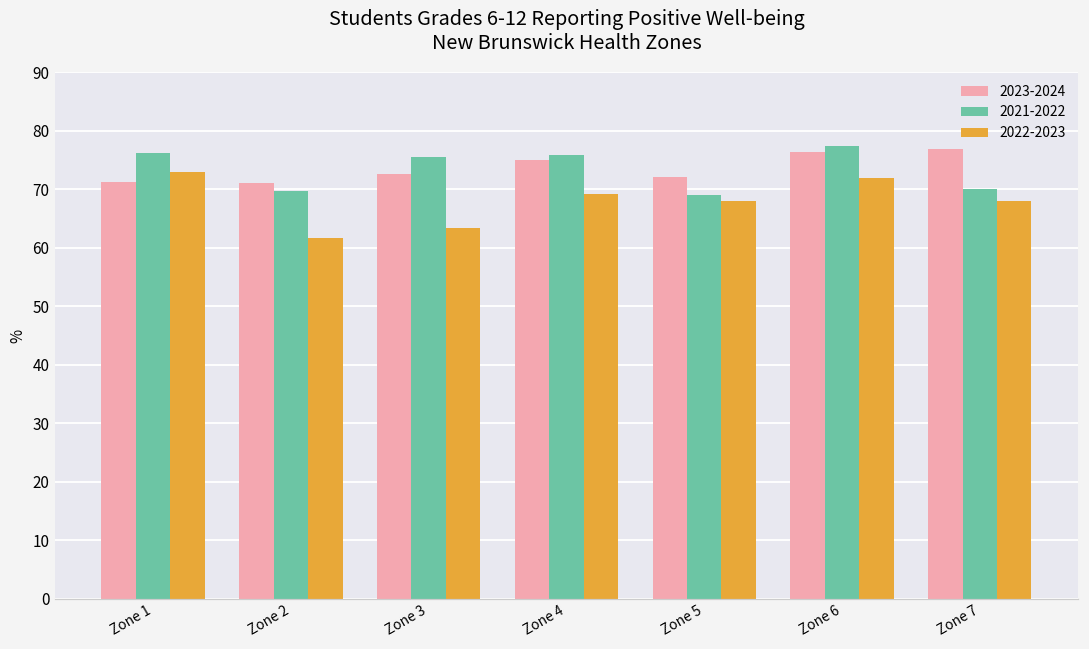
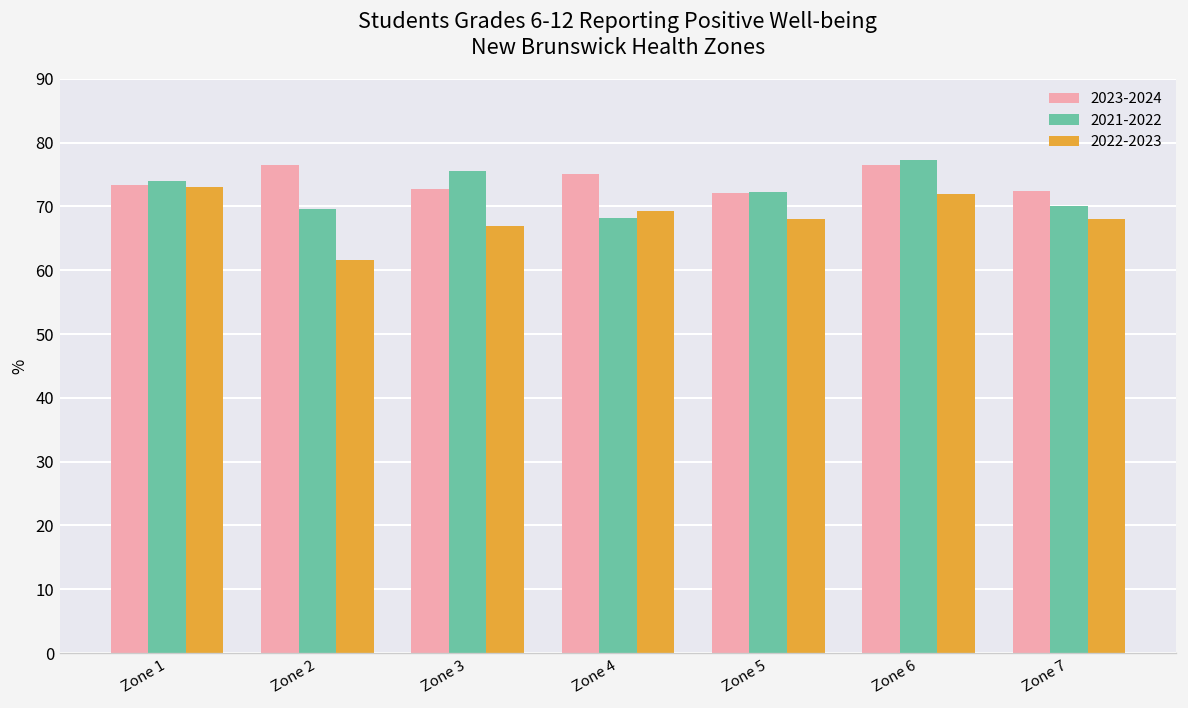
2023-2024, Zone 1: 71 -> 73
2021-2022, Zone 1: 76 -> 74
2023-2024, Zone 2: 71 -> 76
2022-2023, Zone 3: 63 -> 67
2021-2022, Zone 4: 76 -> 68
2021-2022, Zone 5: 69 -> 72
2023-2024, Zone 7: 77 -> 72
